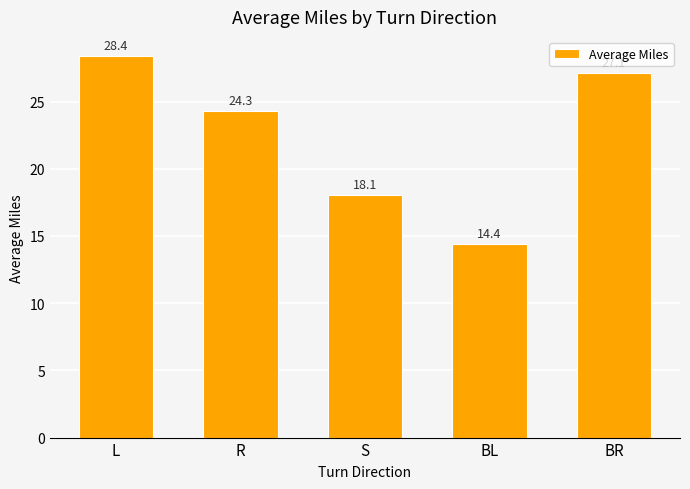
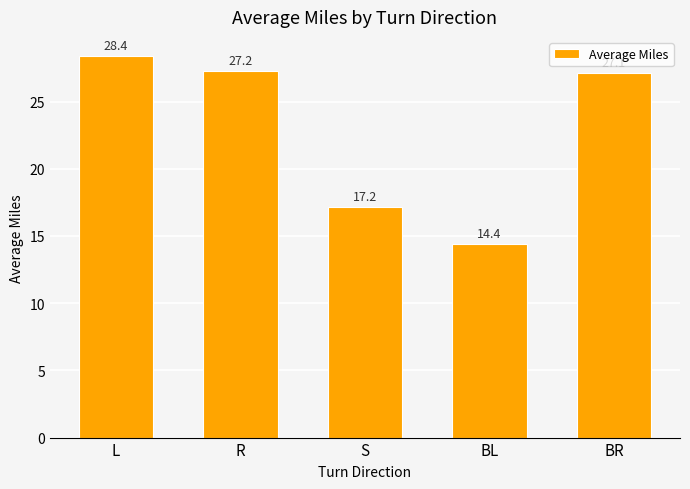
R: 24.3 -> 27.2
S: 18.1 -> 17.2
